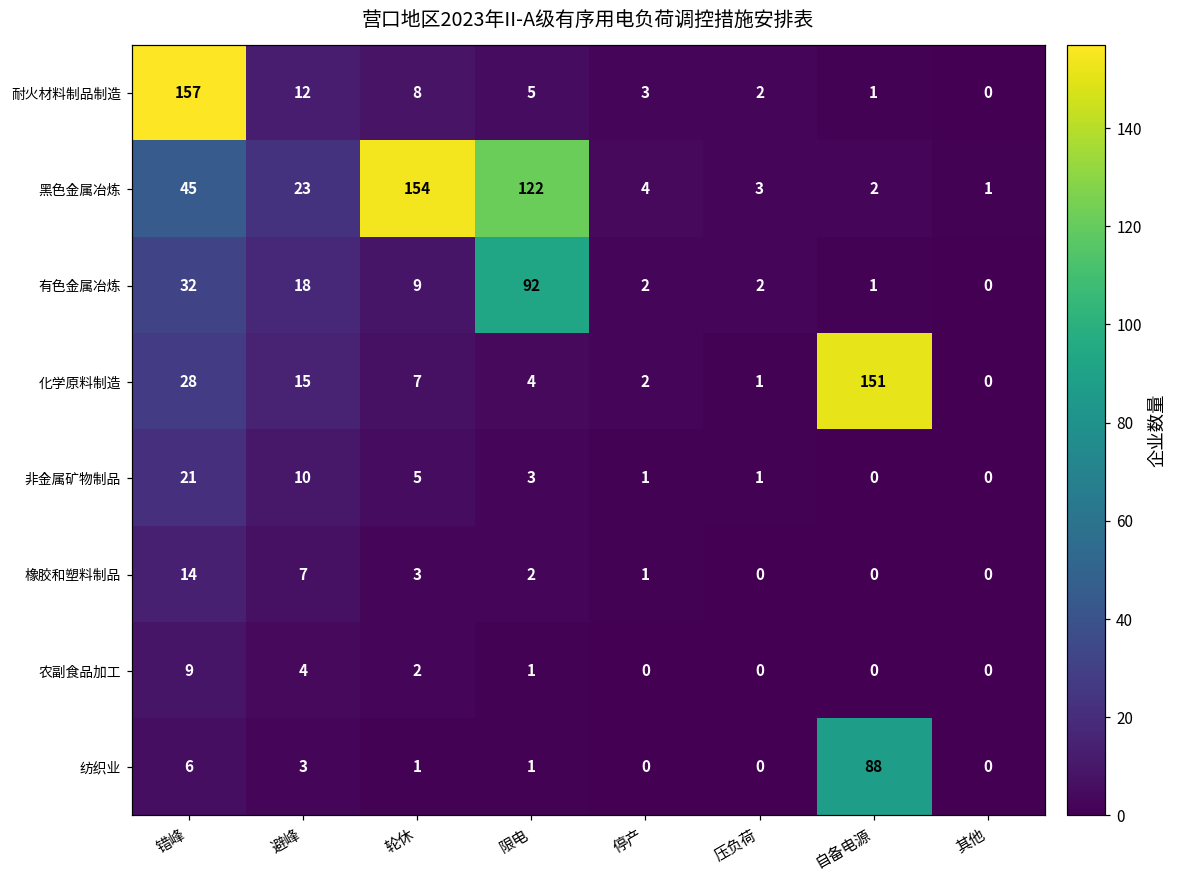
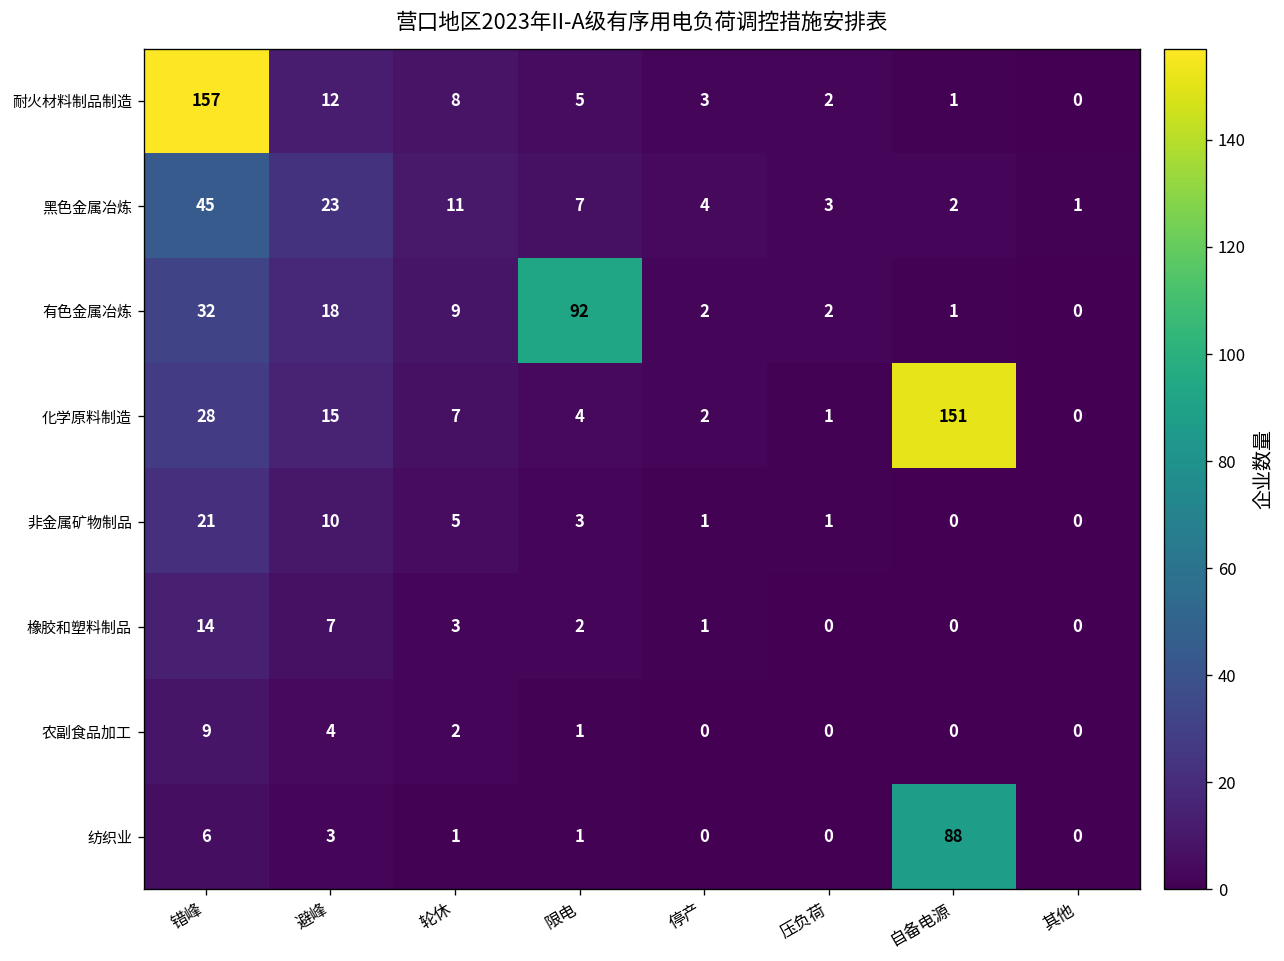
黑色金属冶炼, 轮休: 154 -> 11
黑色金属冶炼, 限电: 122 -> 7
